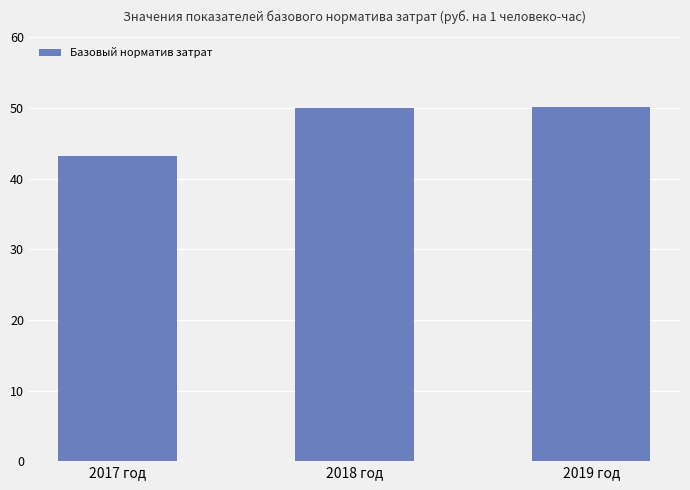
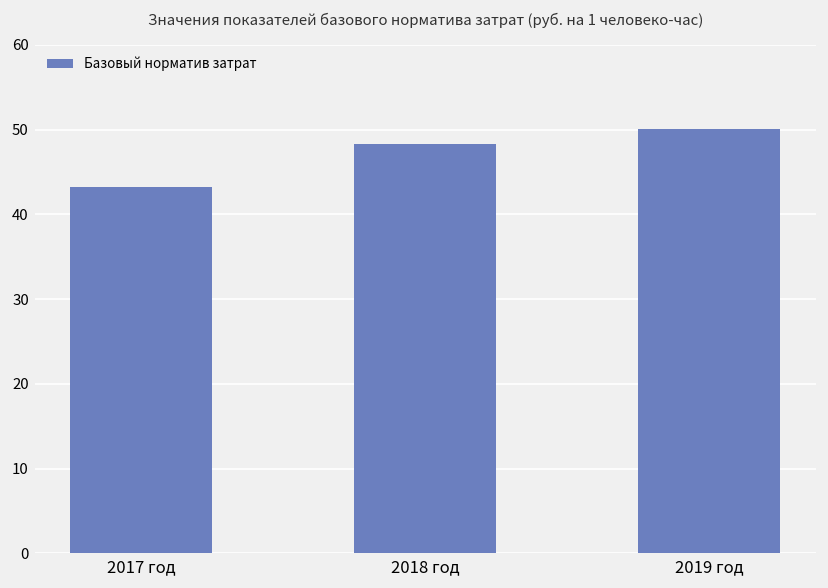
2018 год: 50 -> 48
